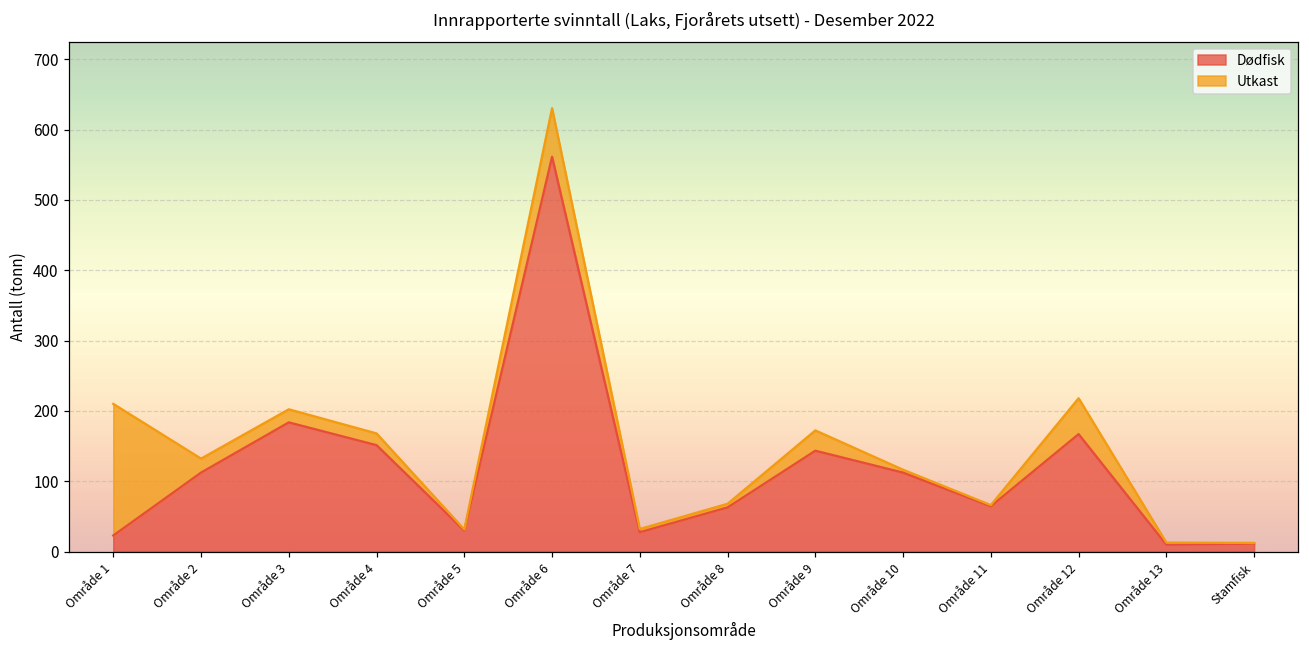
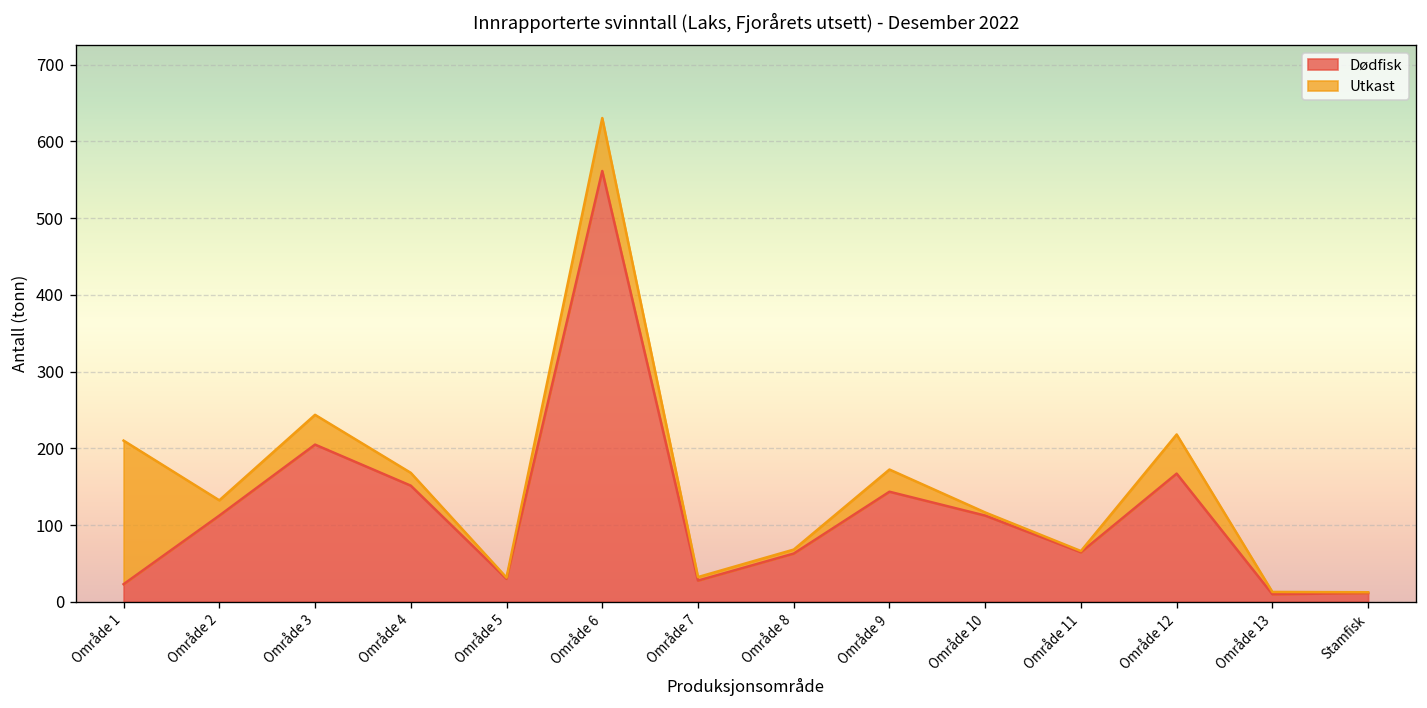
Dødfisk, Område 3: 180 -> 200
Utkast, Område 3: 20 -> 40
